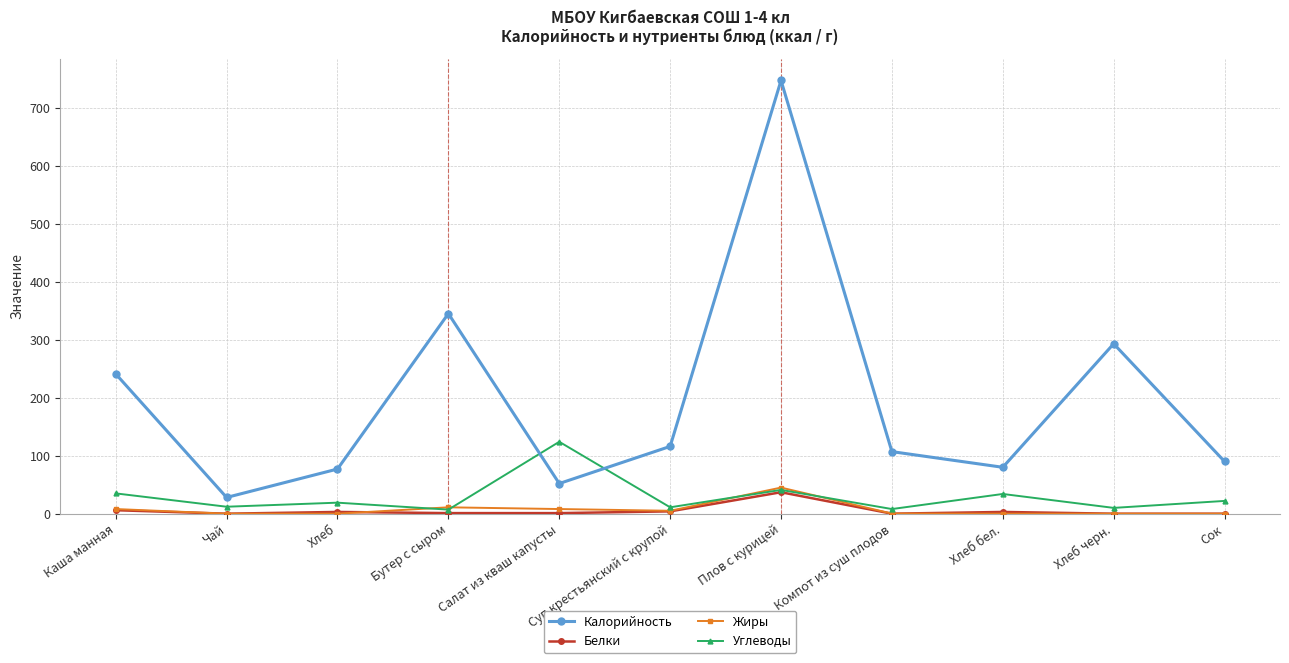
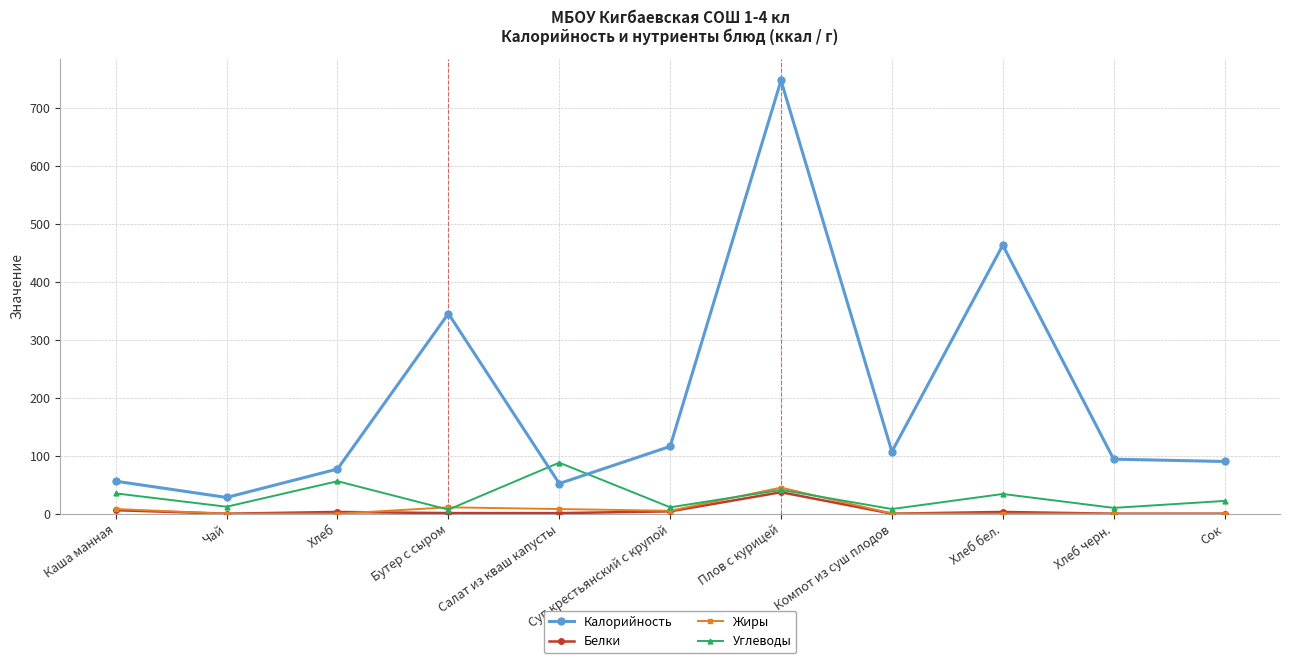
Калорийность, Каша манная: 240 -> 60
Углеводы, Хлеб: 20 -> 60
Углеводы, Салат из кваш капусты: 120 -> 90
Калорийность, Хлеб бел.: 80 -> 460
Калорийность, Хлеб черн.: 290 -> 90
